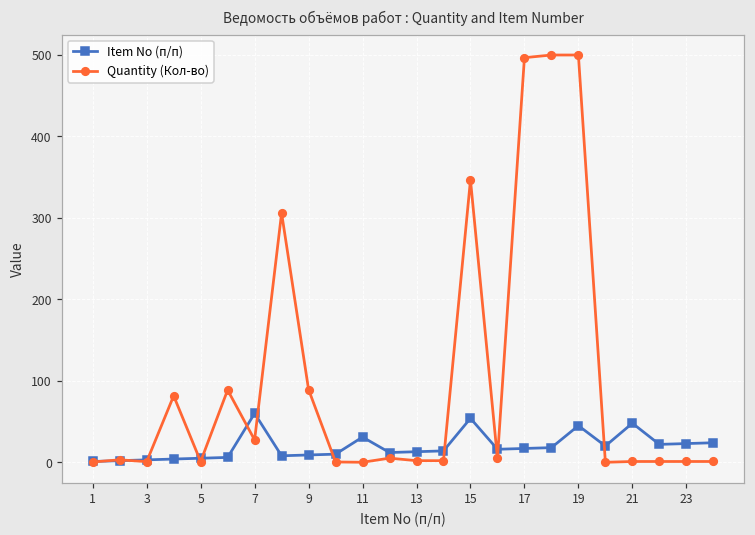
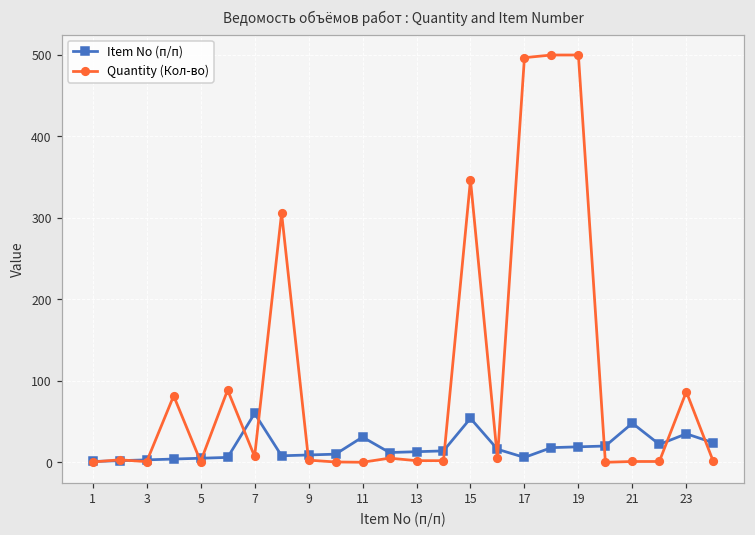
Quantity (Кол-во), 7: 30 -> 10
Quantity (Кол-во), 9: 90 -> 0
Item No (п/п), 17: 20 -> 10
Item No (п/п), 19: 50 -> 20
Item No (п/п), 23: 20 -> 40
Quantity (Кол-во), 23: 0 -> 90
